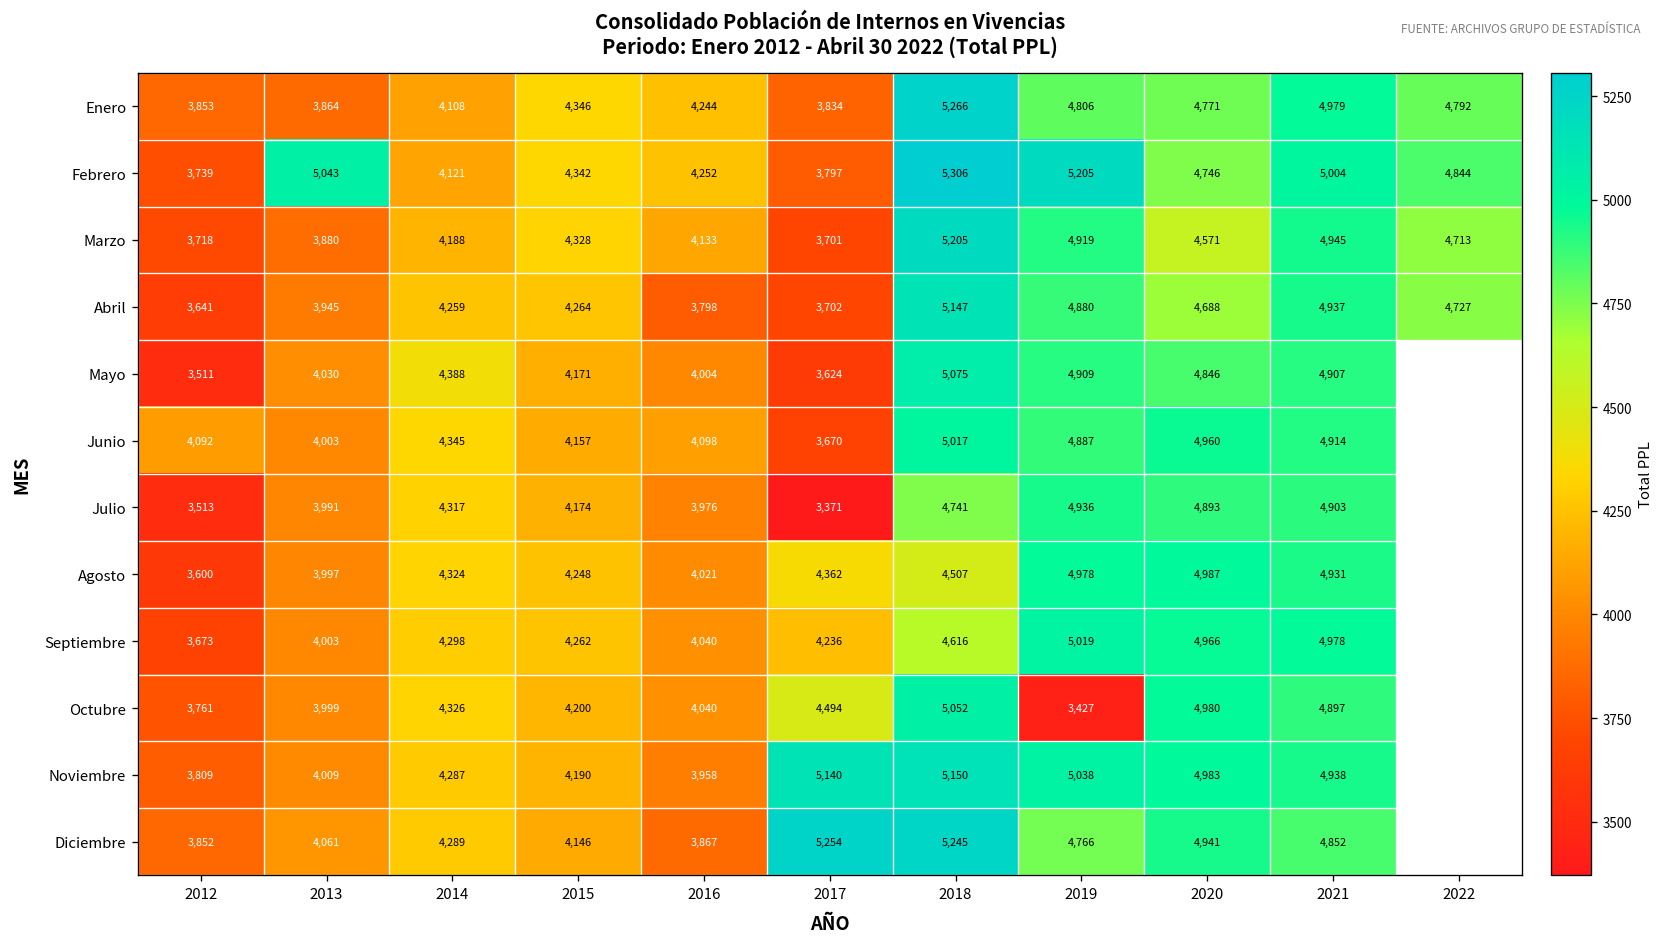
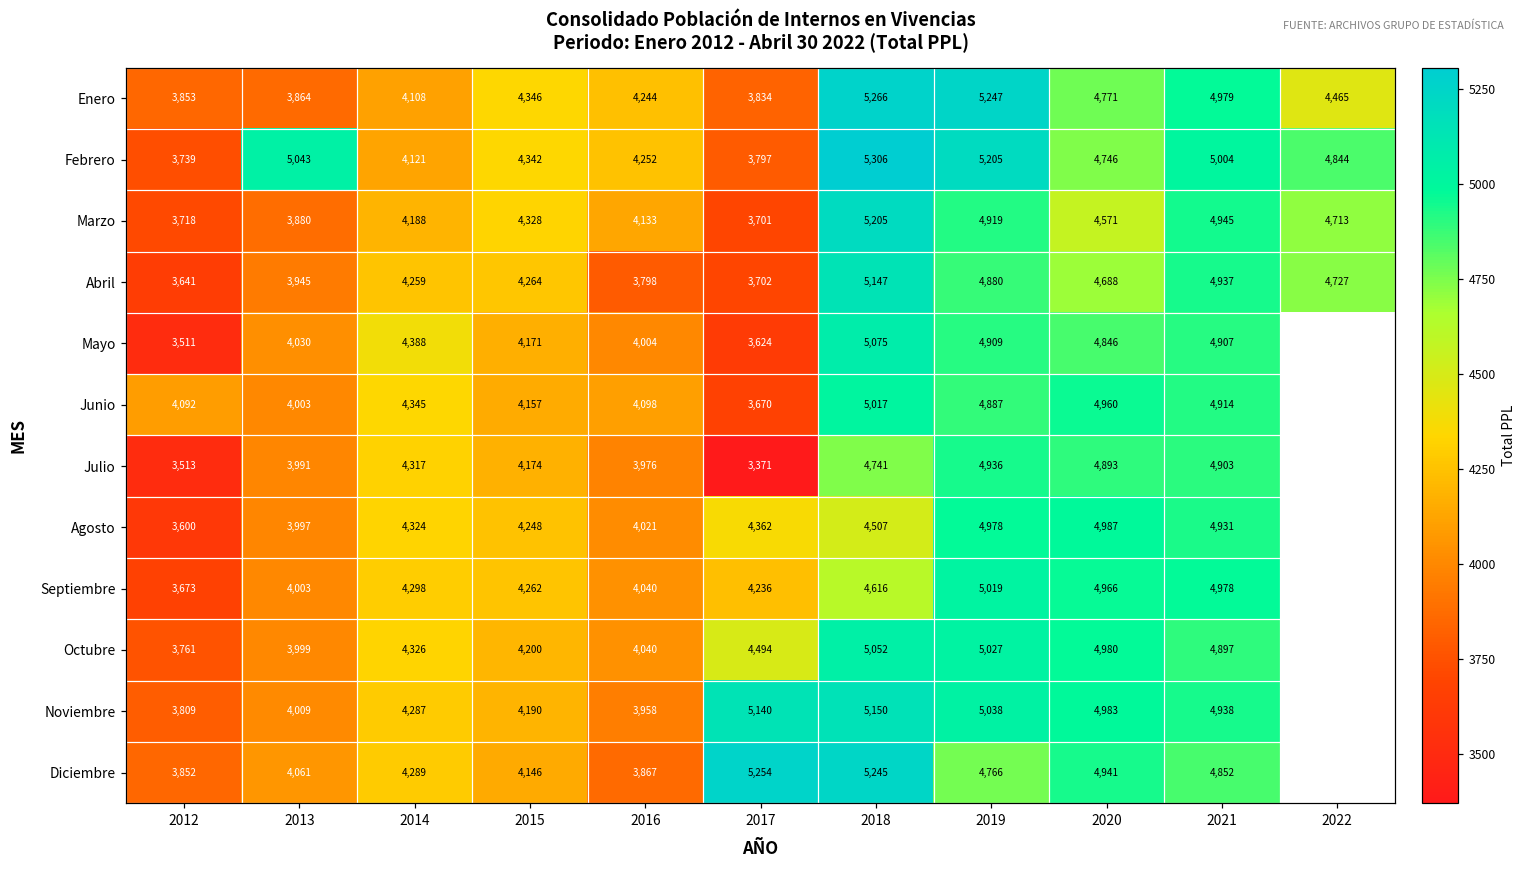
Enero, 2019: 4,806 -> 5,247
Enero, 2022: 4,792 -> 4,465
Octubre, 2019: 3,427 -> 5,027
